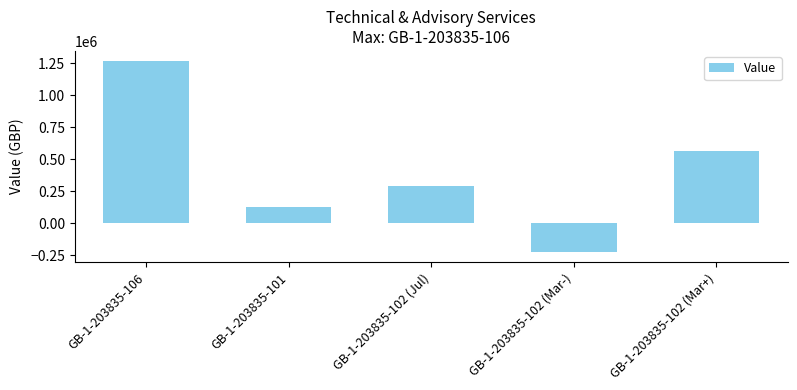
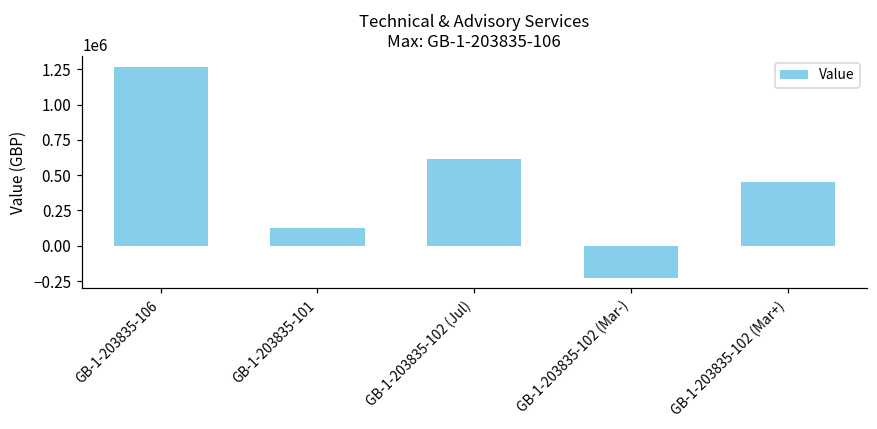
GB-1-203835-102 (Jul): 290000 -> 610000
GB-1-203835-102 (Mar+): 570000 -> 450000
